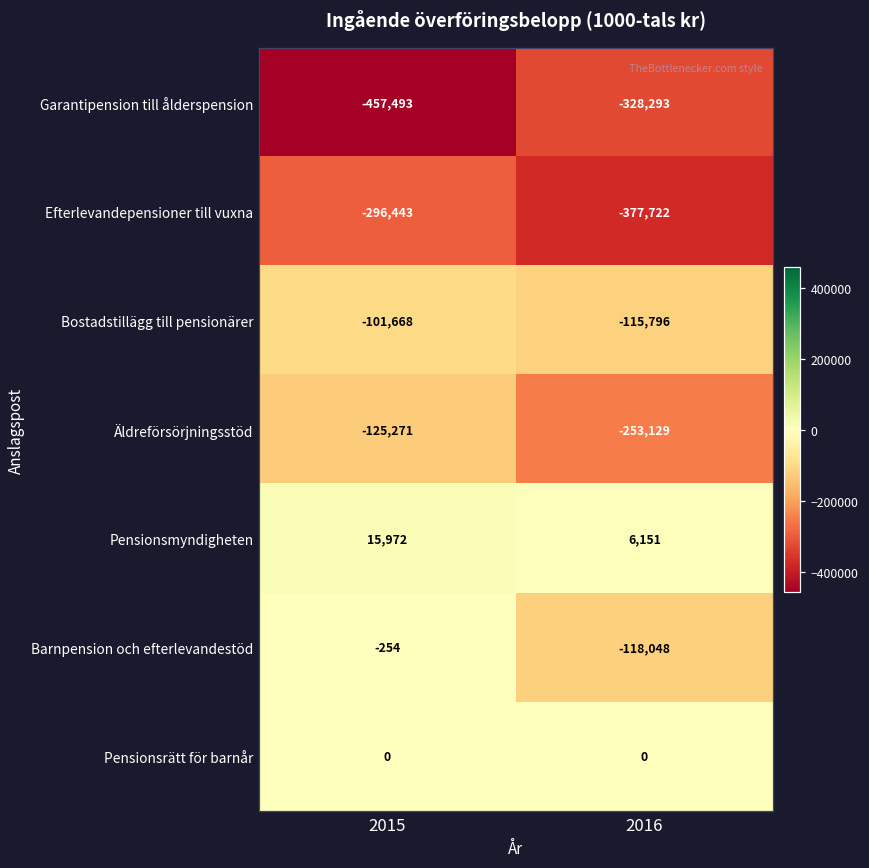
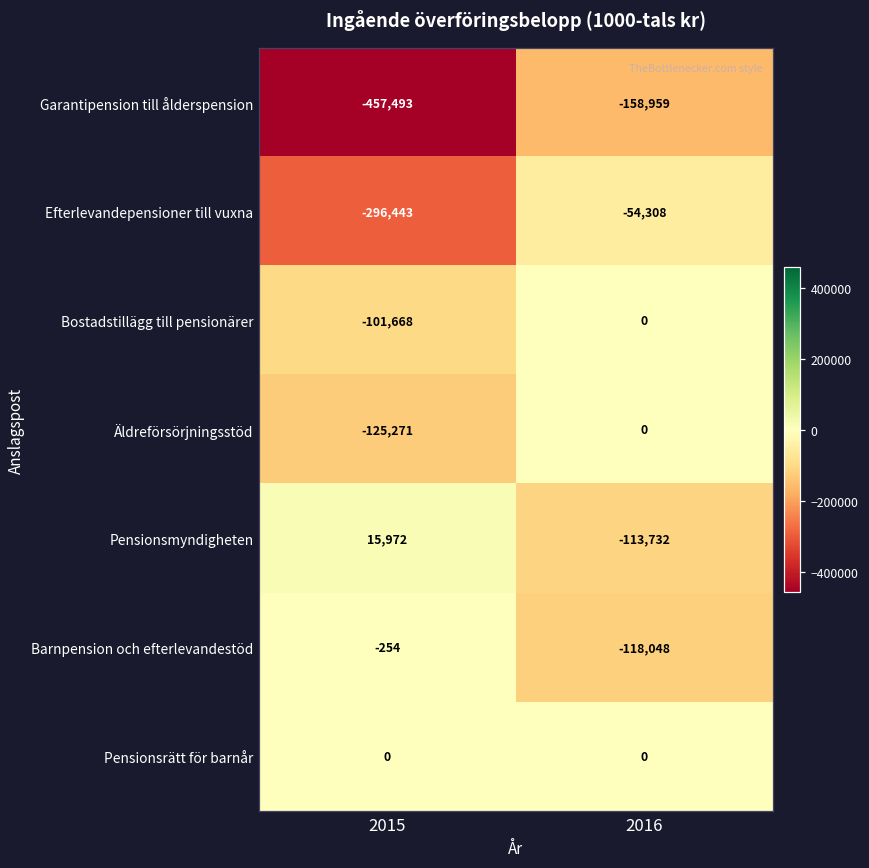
Garantipension till ålderspension, 2016: -328,293 -> -158,959
Efterlevandepensioner till vuxna, 2016: -377,722 -> -54,308
Bostadstillägg till pensionärer, 2016: -115,796 -> 0
Äldreförsörjningsstöd, 2016: -253,129 -> 0
Pensionsmyndigheten, 2016: 6,151 -> -113,732
